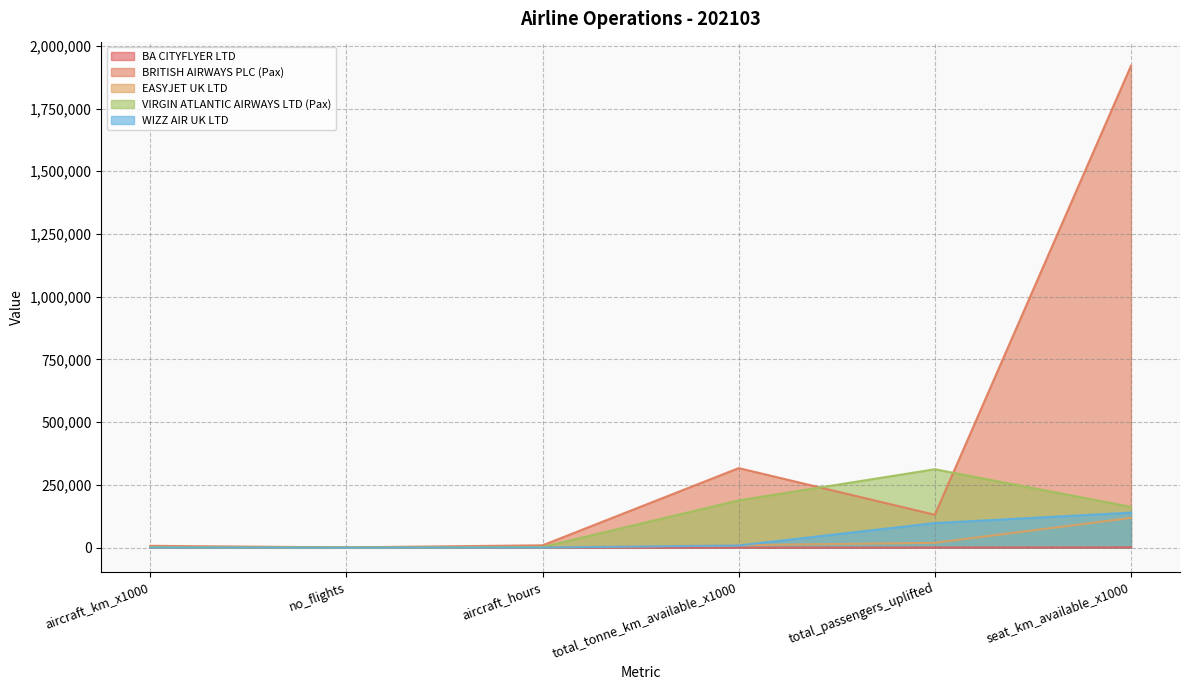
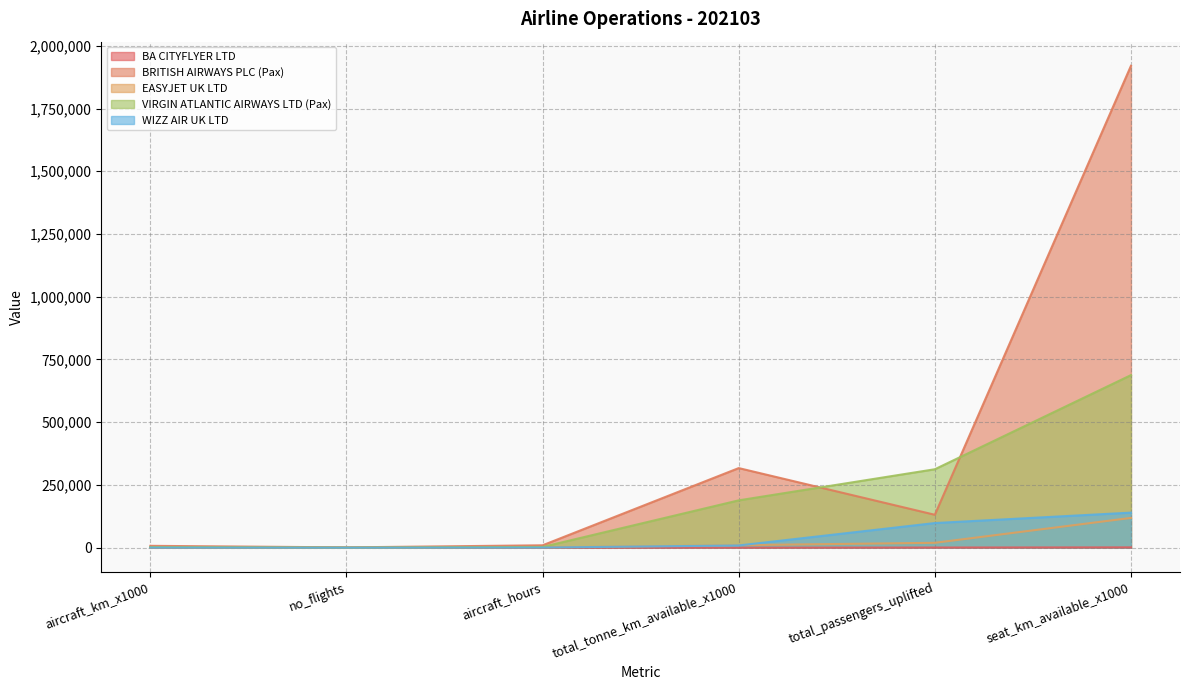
VIRGIN ATLANTIC AIRWAYS LTD (Pax), seat_km_available_x1000: 160,000 -> 690,000
